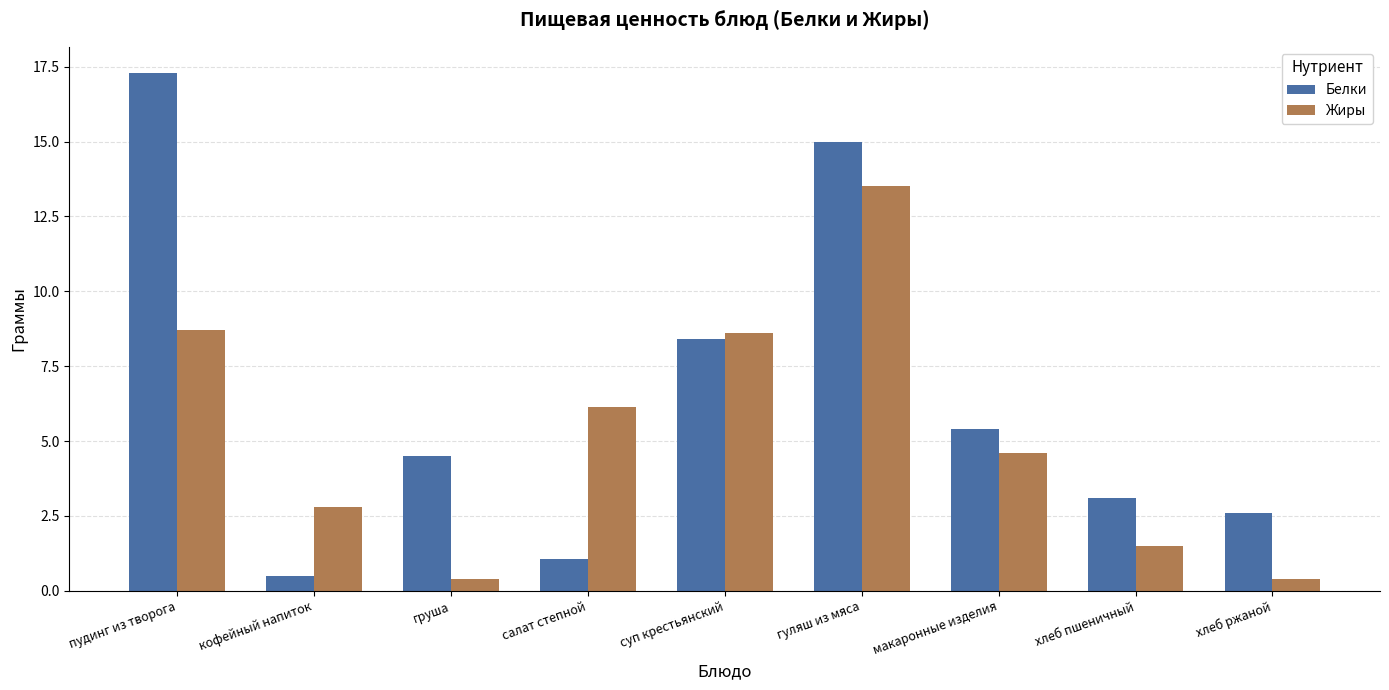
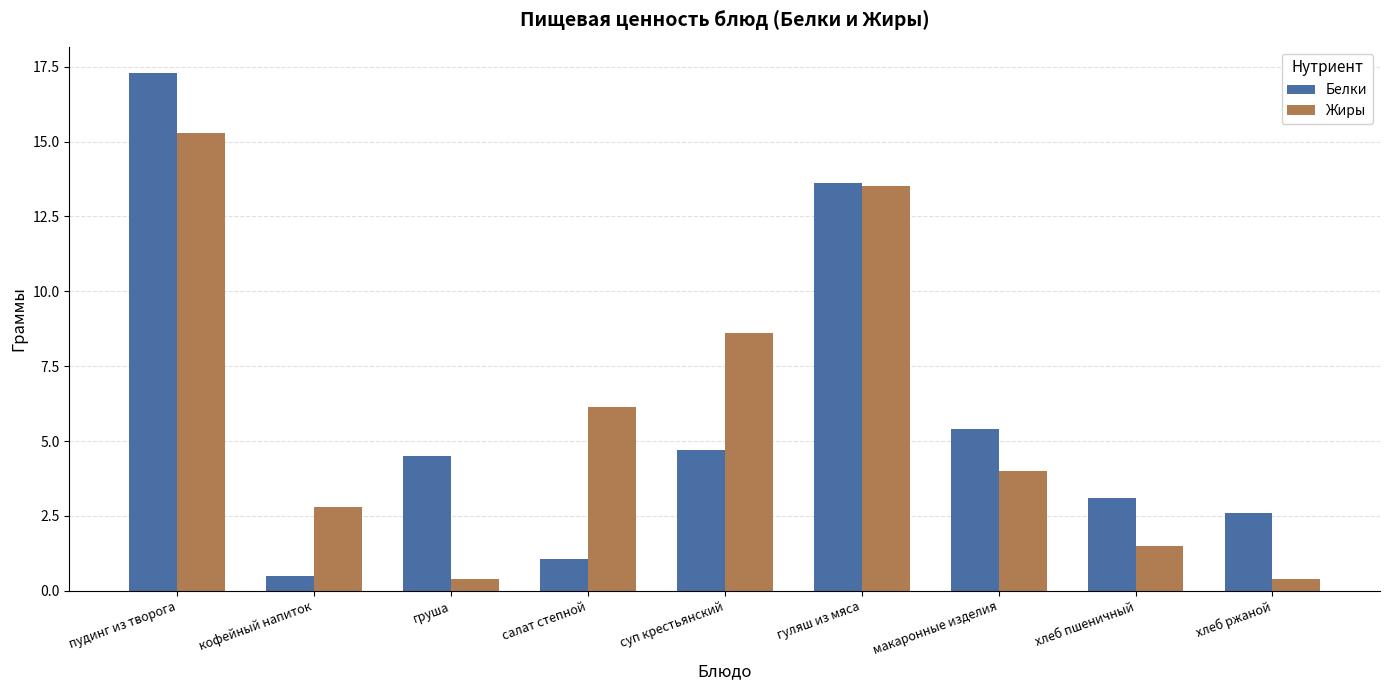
Жиры, пудинг из творога: 8.7 -> 15.3
Белки, суп крестьянский: 8.4 -> 4.7
Белки, гуляш из мяса: 15.0 -> 13.6
Жиры, макаронные изделия: 4.6 -> 4.0
